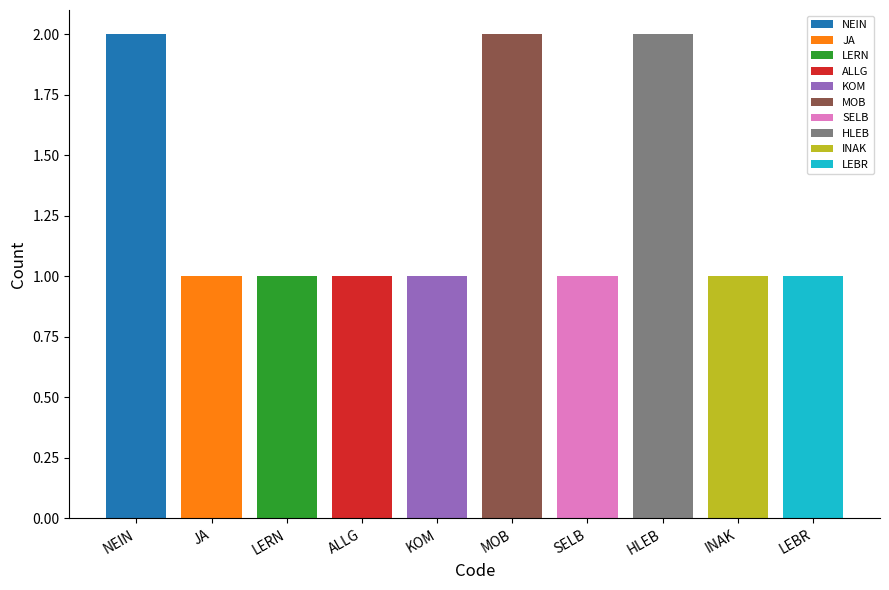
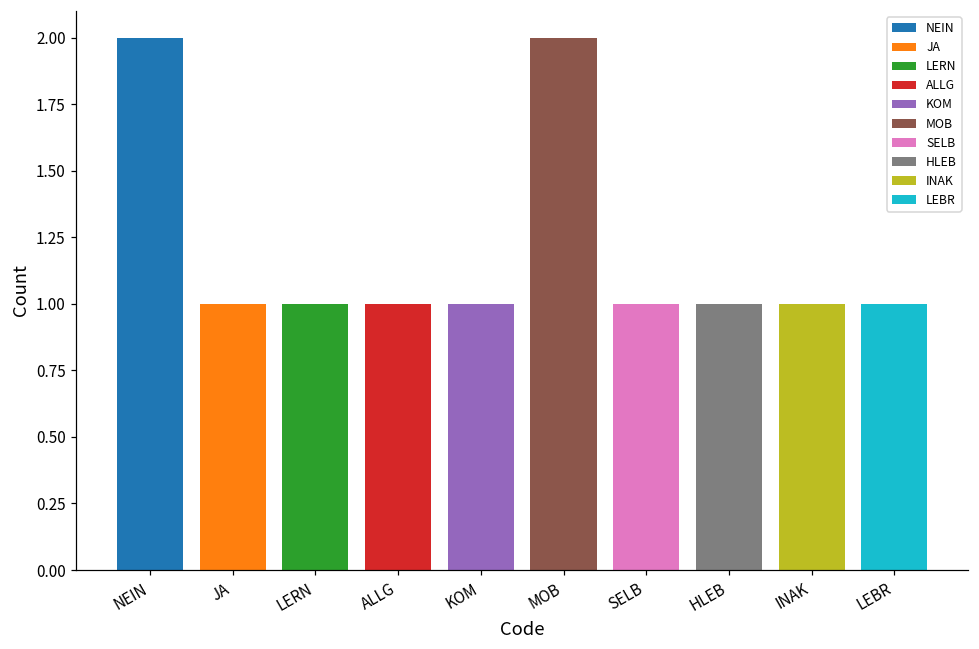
HLEB: 2 -> 1
